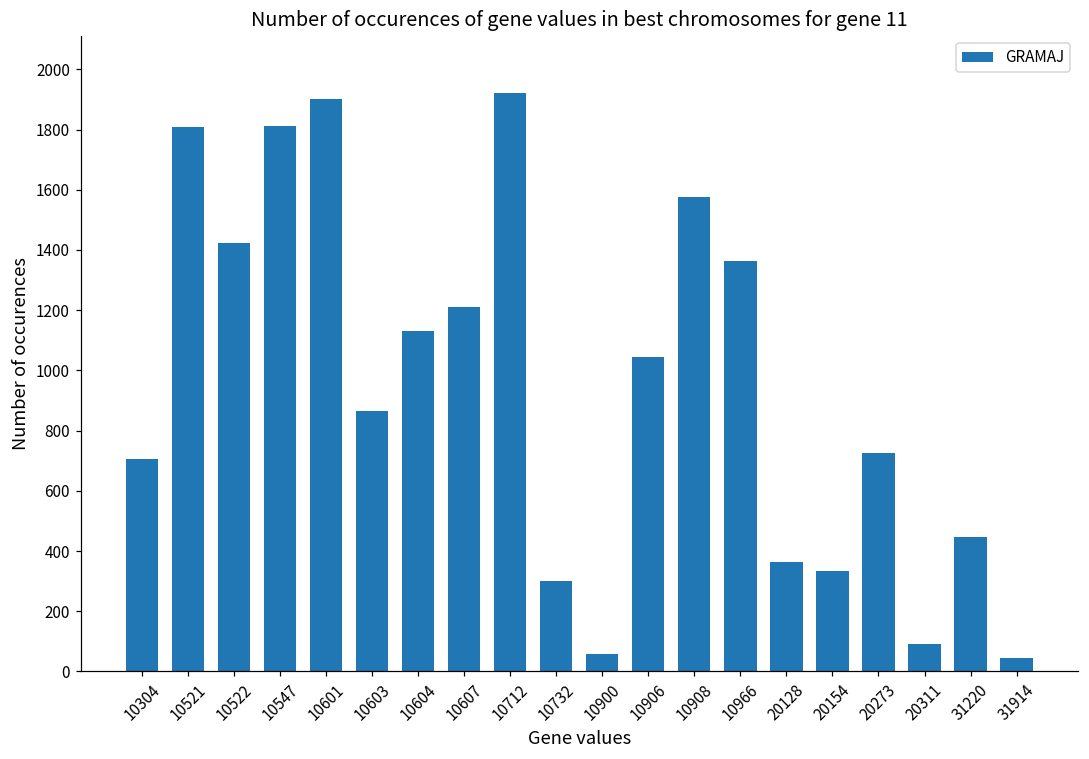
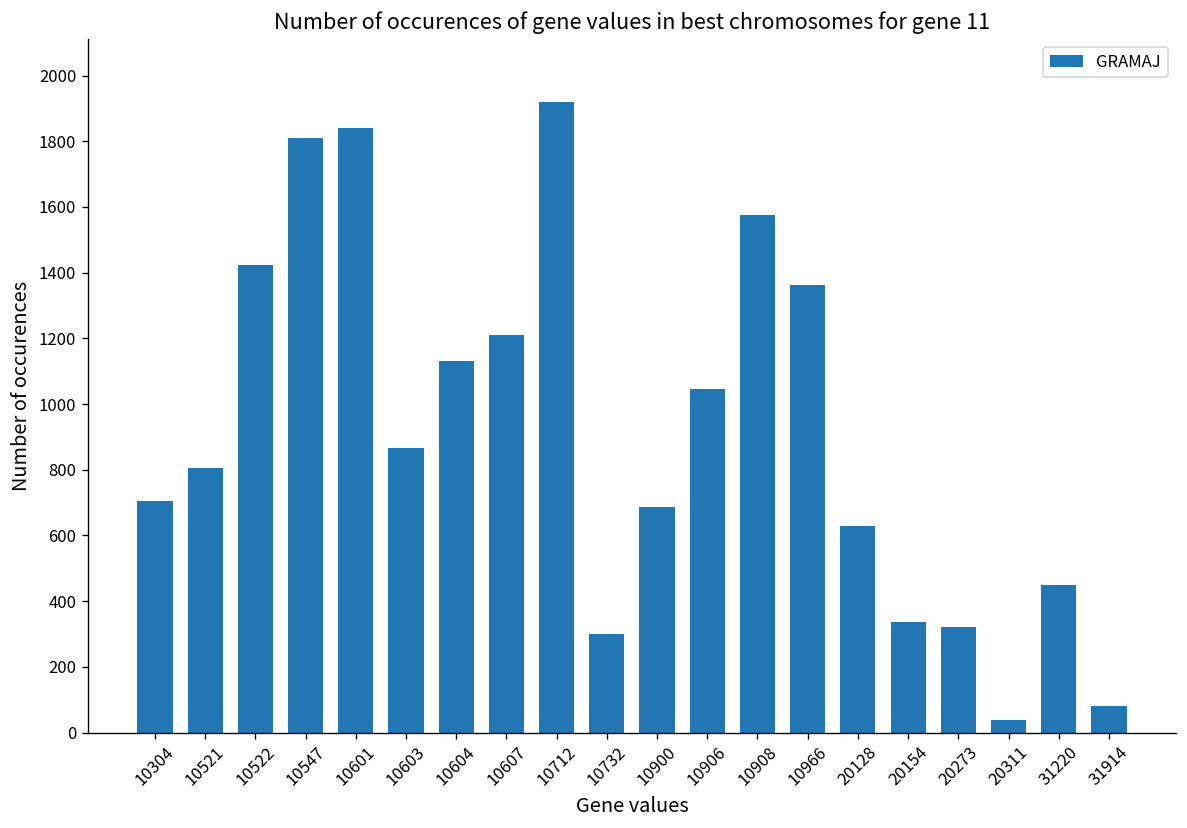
10521: 1810 -> 810
10601: 1900 -> 1840
10900: 60 -> 690
20128: 360 -> 630
20273: 730 -> 320
20311: 90 -> 40
31914: 50 -> 80
